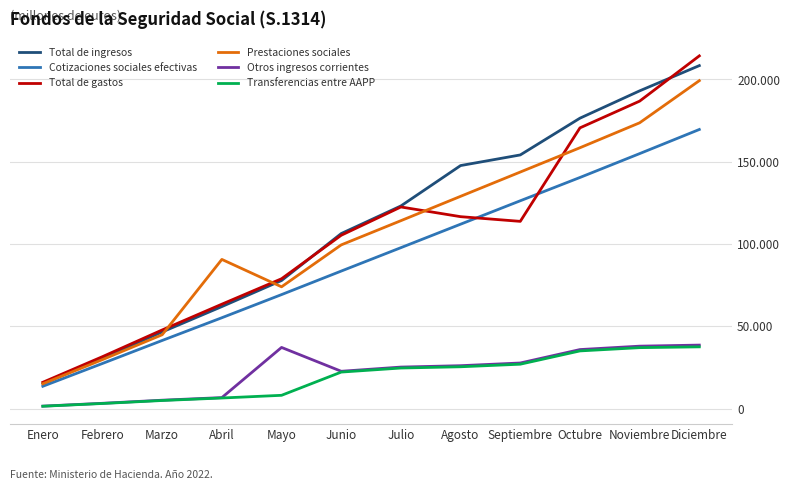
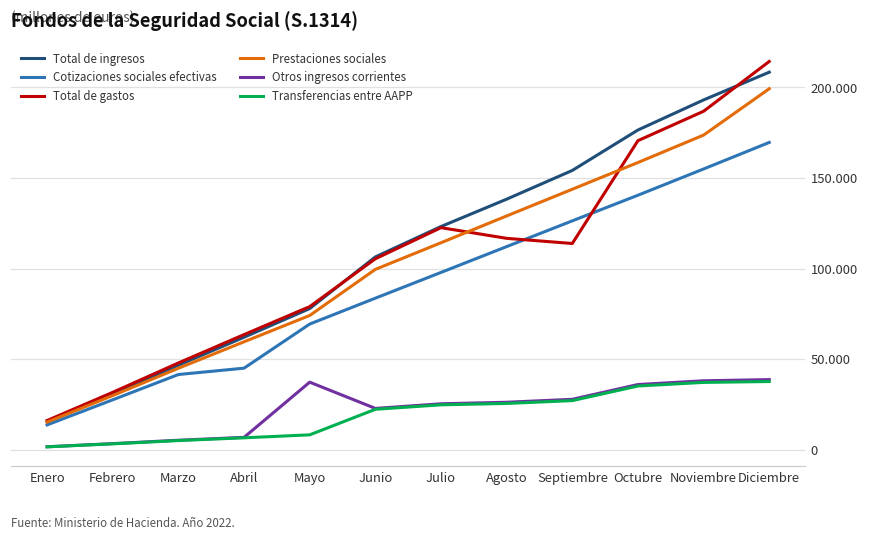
Cotizaciones sociales efectivas, Abril: 55 -> 45
Prestaciones sociales, Abril: 91 -> 60
Total de ingresos, Agosto: 148 -> 138
